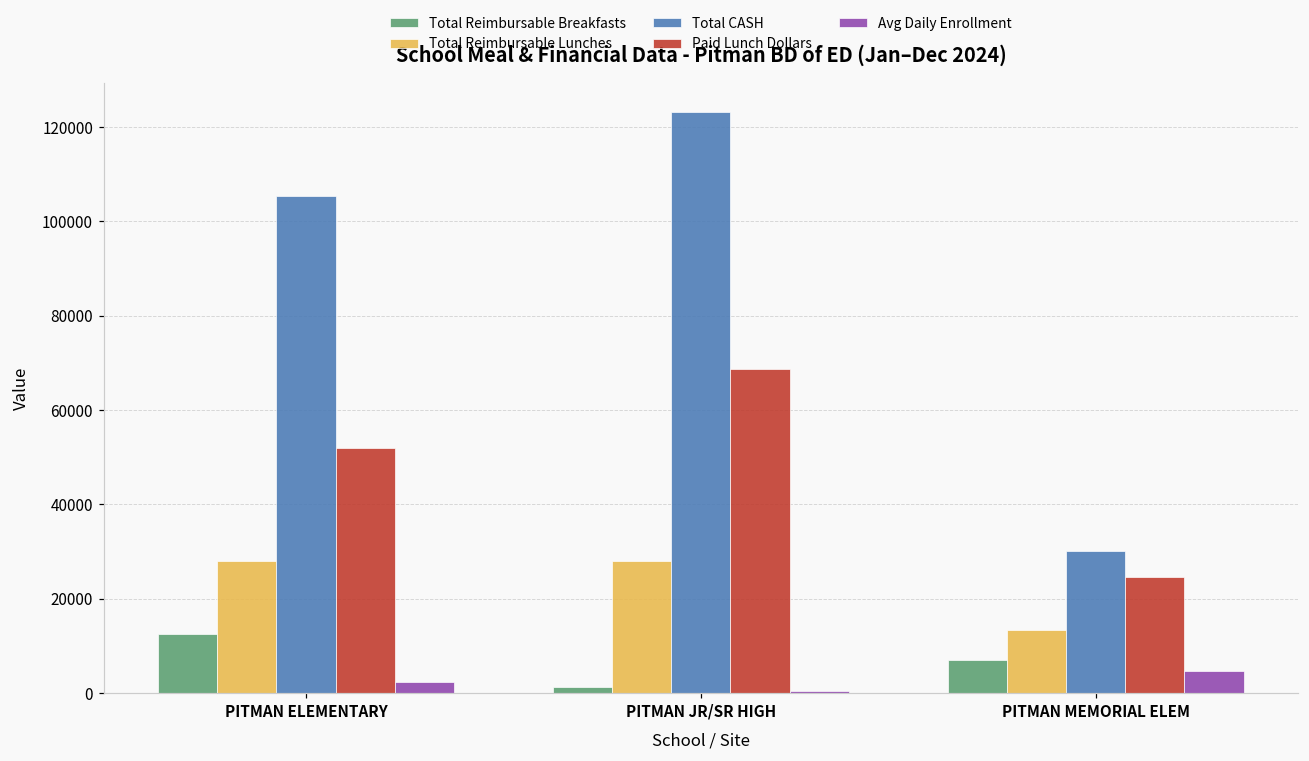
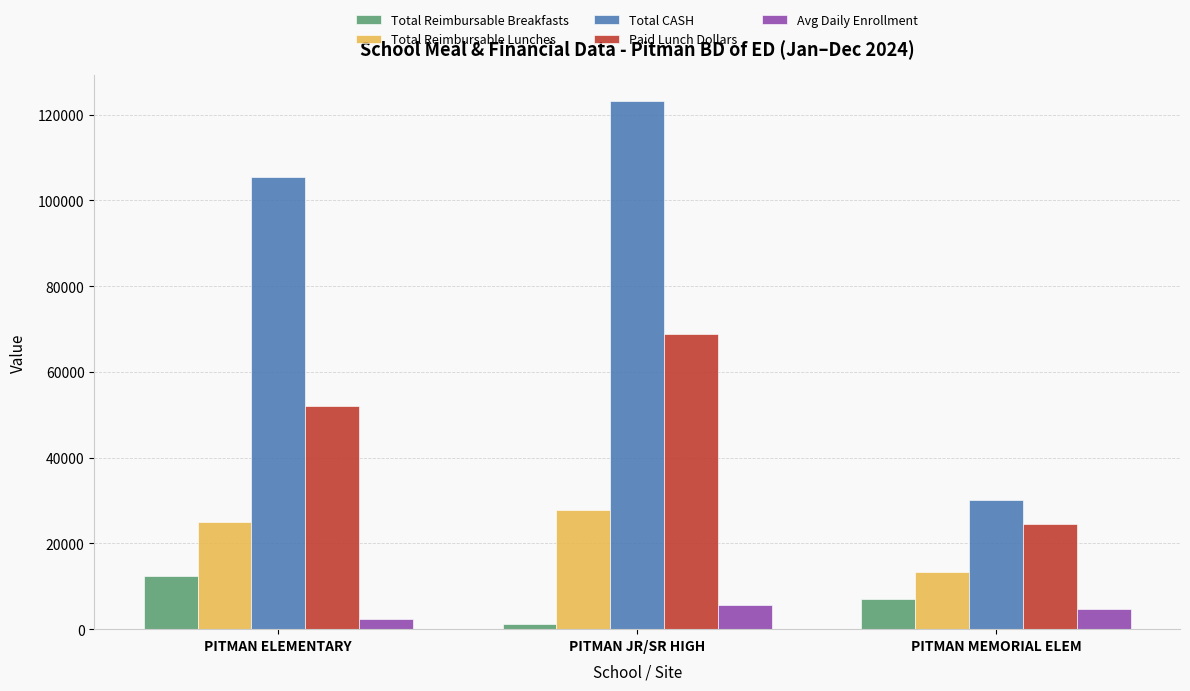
Total Reimbursable Lunches, PITMAN ELEMENTARY: 28000 -> 25000
Avg Daily Enrollment, PITMAN JR/SR HIGH: 0 -> 6000
